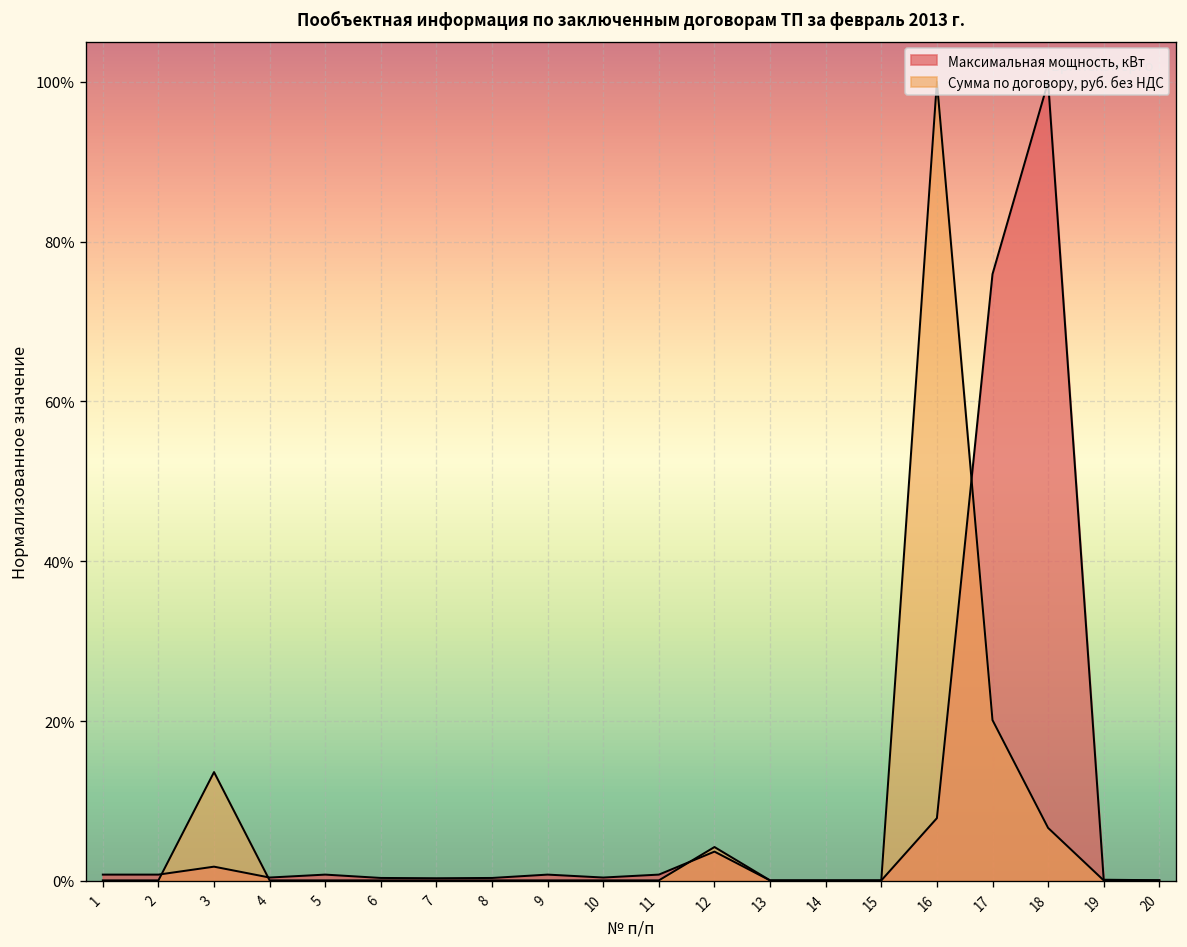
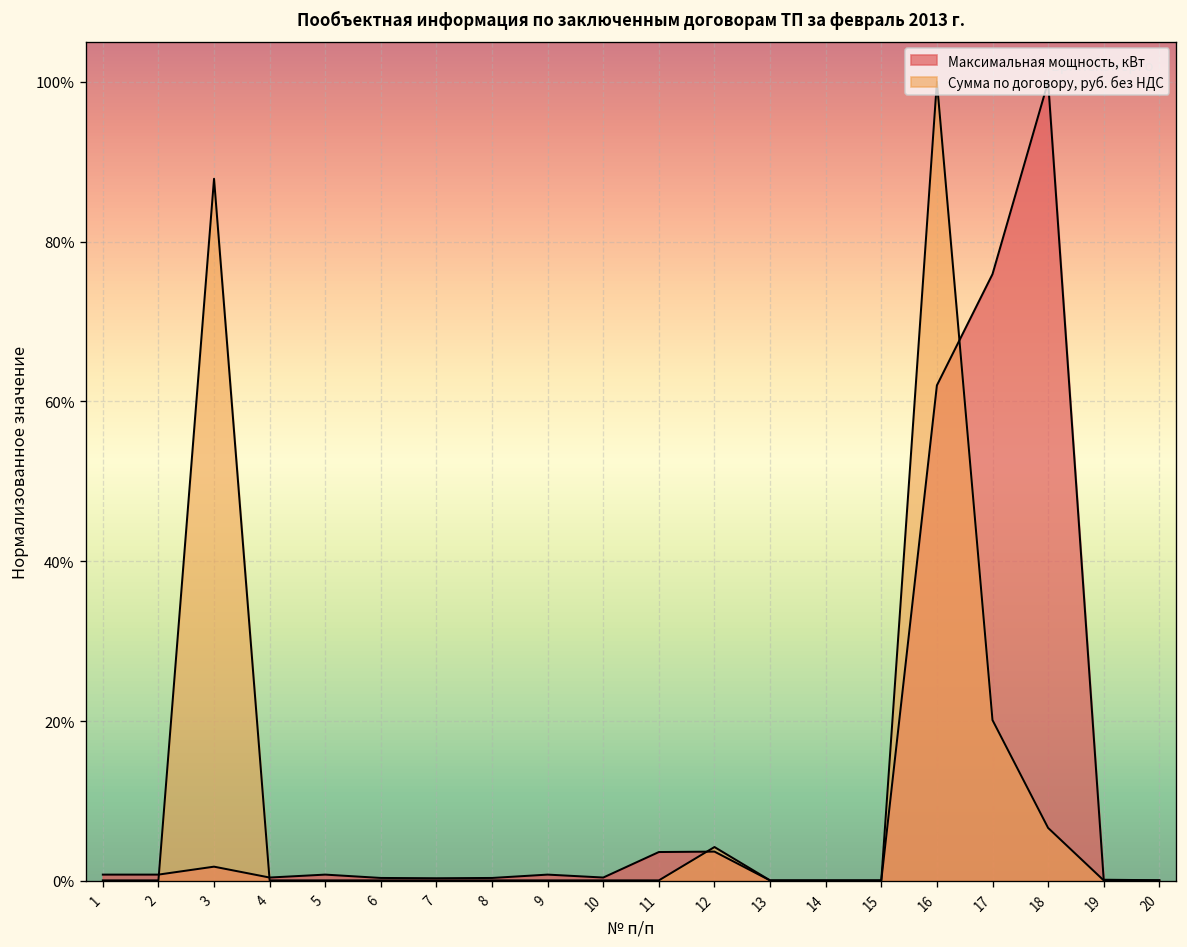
Пообъектная информация по заключенным договорам ТП за февраль 2013 г., Сумма по договору, руб. без НДС, 3: 14% -> 88%
Пообъектная информация по заключенным договорам ТП за февраль 2013 г., Максимальная мощность, кВт, 11: 1% -> 4%
Пообъектная информация по заключенным договорам ТП за февраль 2013 г., Максимальная мощность, кВт, 16: 8% -> 62%
